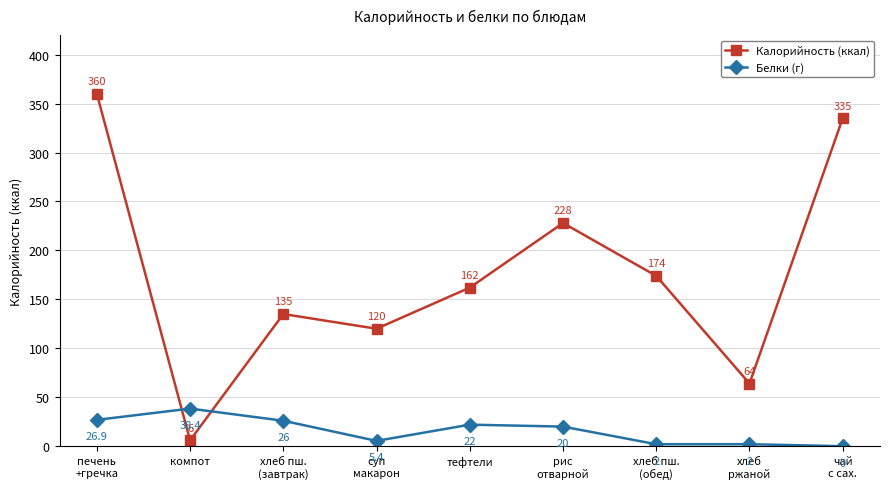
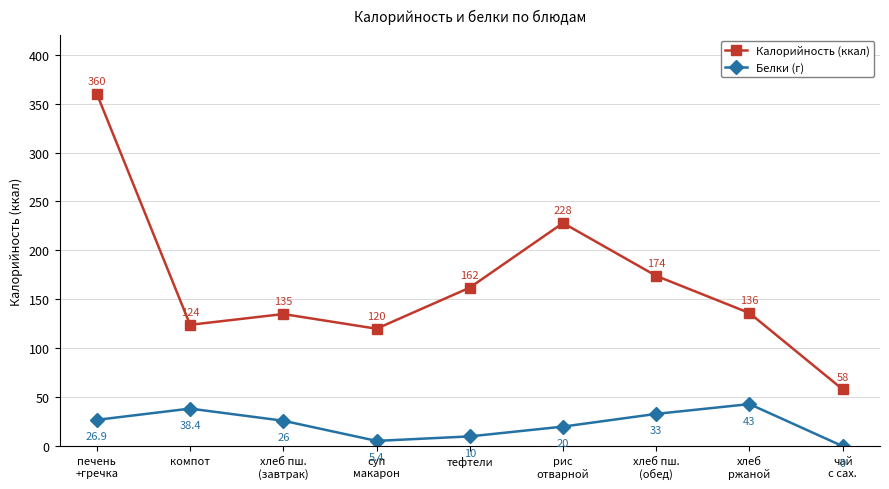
Калорийность (ккал), компот: 6 -> 124
Белки (г), тефтели: 22 -> 10
Белки (г), хлеб пш. (обед): 2 -> 33
Калорийность (ккал), хлеб ржаной: 64 -> 136
Белки (г), хлеб ржаной: 2 -> 43
Калорийность (ккал), чай с сах.: 335 -> 58
